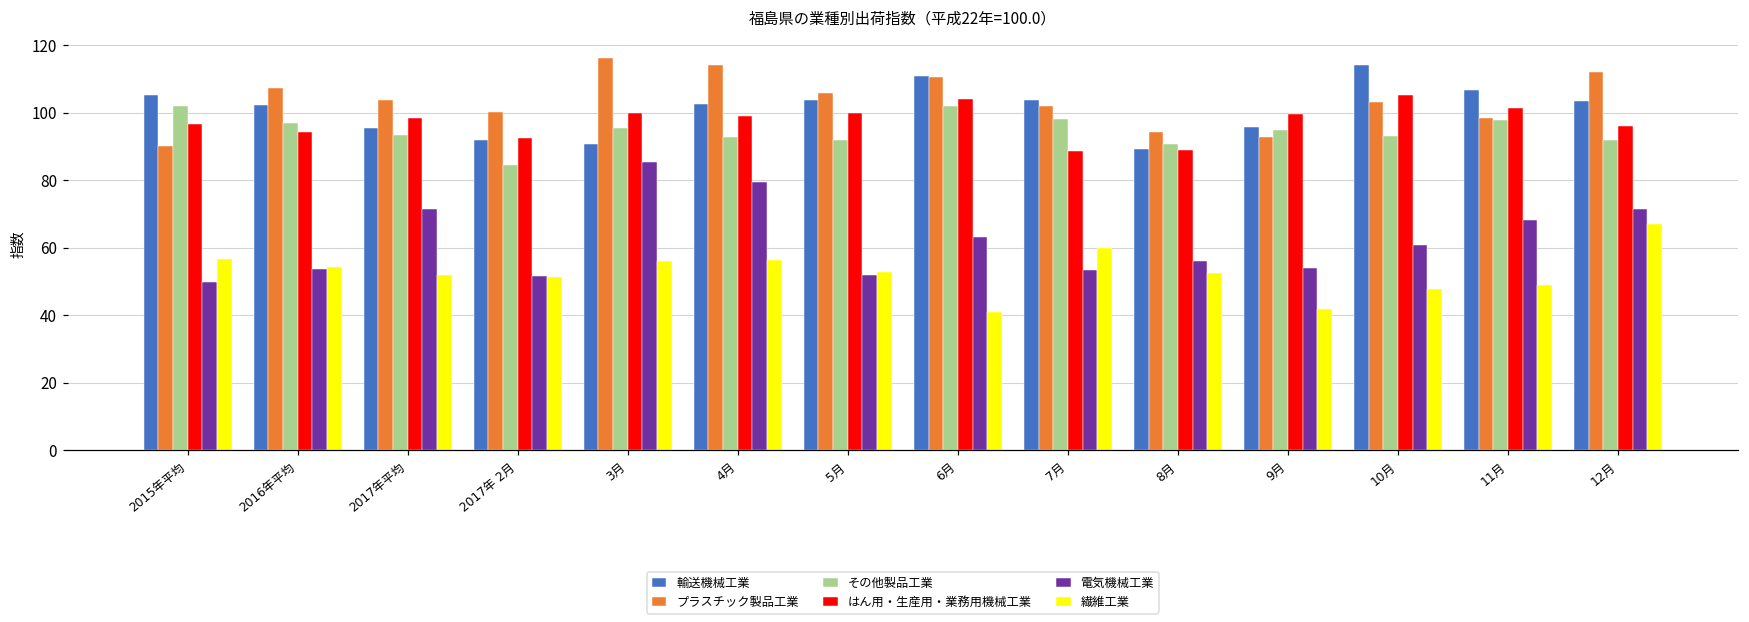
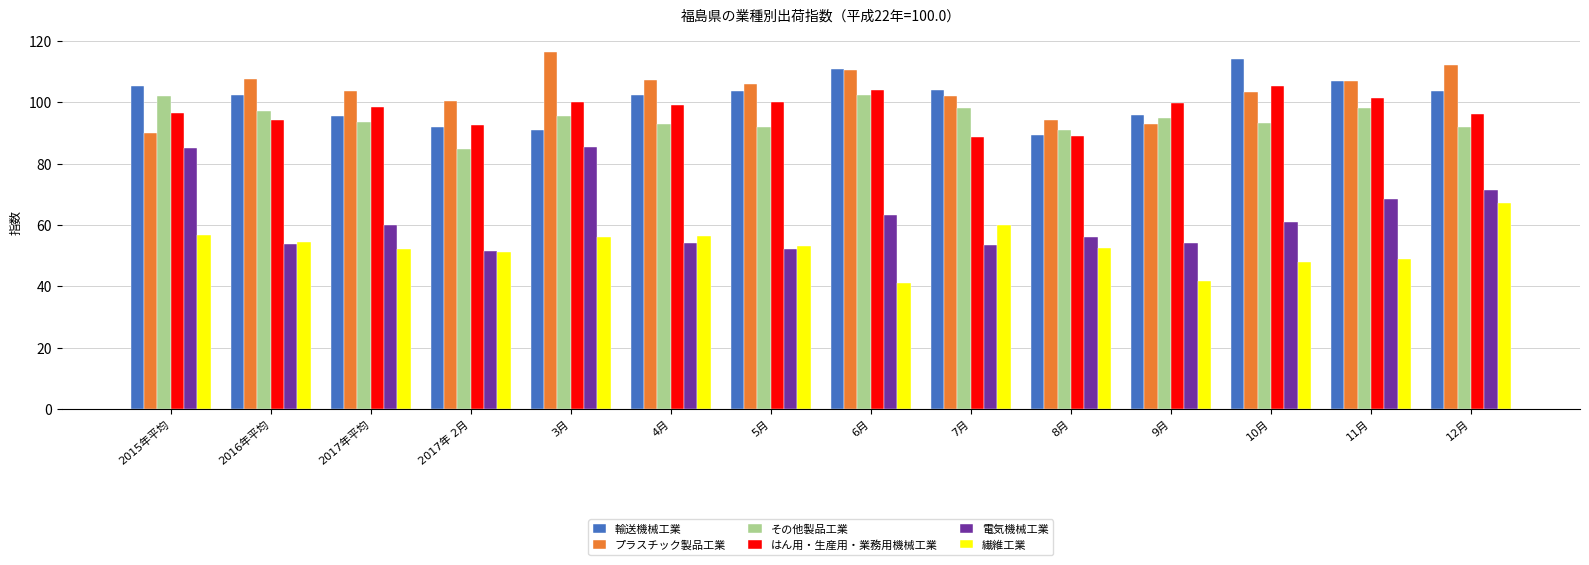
電気機械工業, 2015年平均: 50 -> 85
電気機械工業, 2017年平均: 72 -> 60
プラスチック製品工業, 4月: 114 -> 107
電気機械工業, 4月: 80 -> 54
プラスチック製品工業, 11月: 99 -> 107
